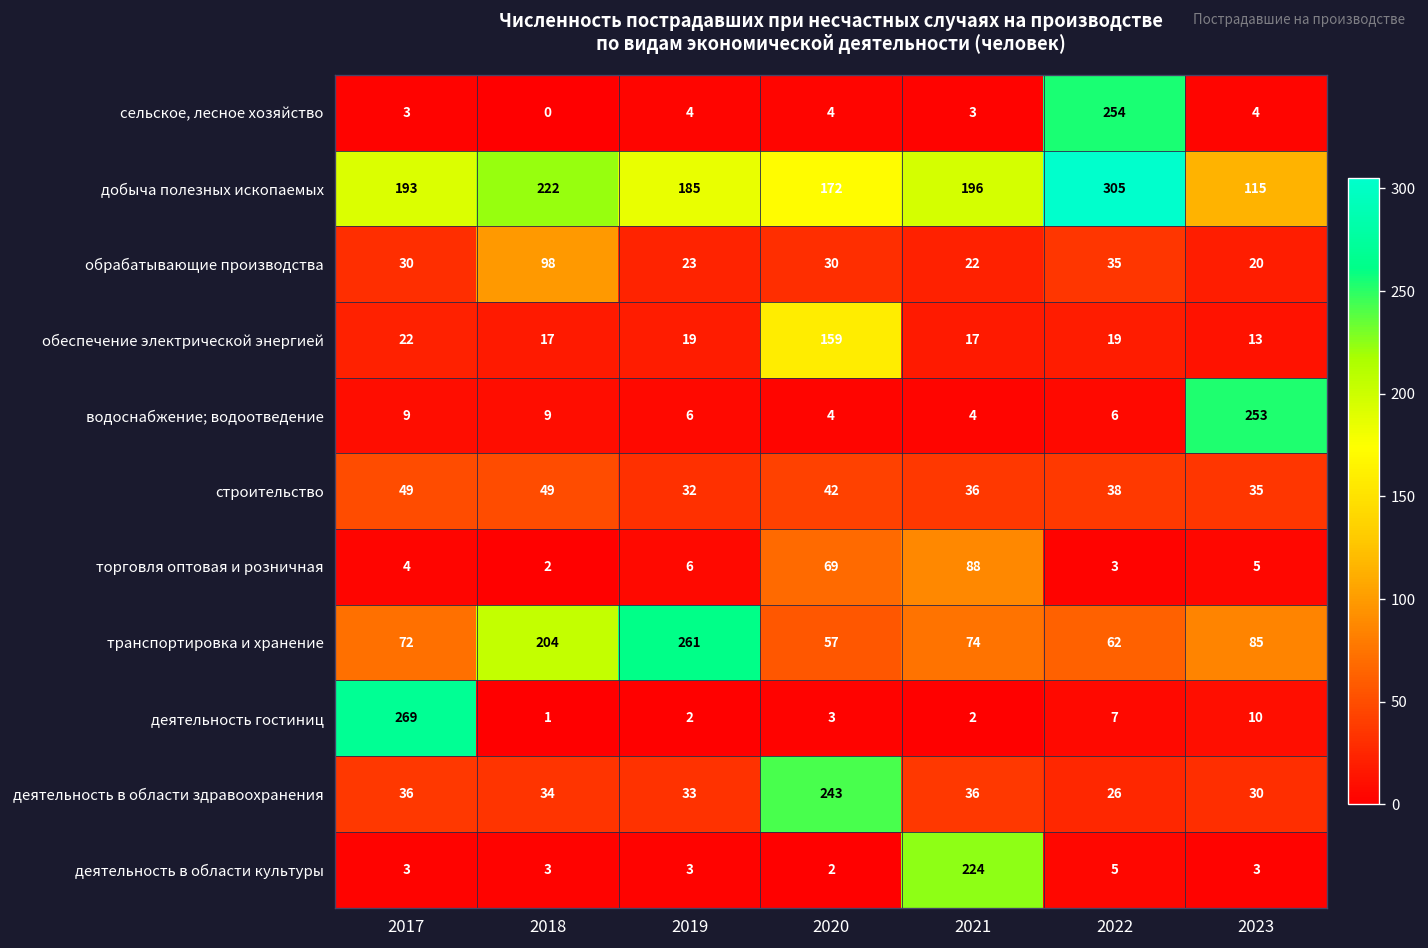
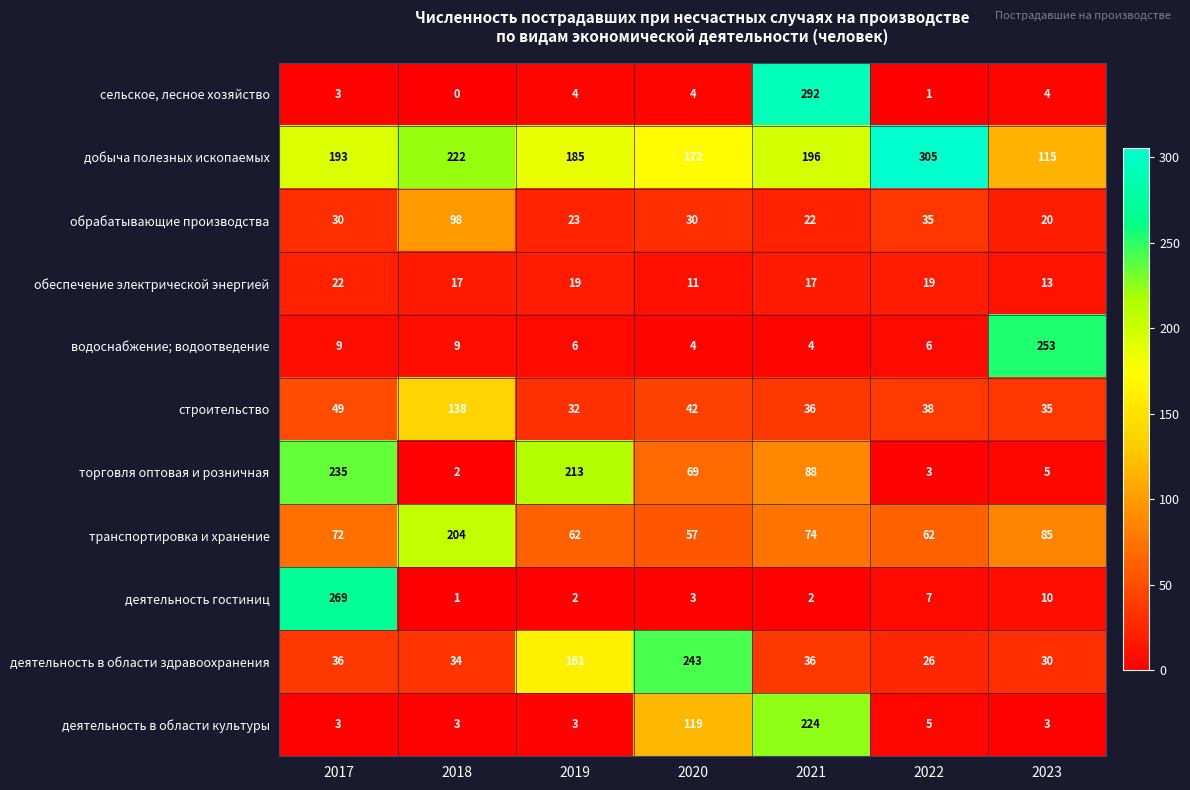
сельское, лесное хозяйство, 2021: 3 -> 292
сельское, лесное хозяйство, 2022: 254 -> 1
обеспечение электрической энергией, 2020: 159 -> 11
строительство, 2018: 49 -> 138
торговля оптовая и розничная, 2017: 4 -> 235
торговля оптовая и розничная, 2019: 6 -> 213
транспортировка и хранение, 2019: 261 -> 62
деятельность в области здравоохранения, 2019: 33 -> 161
деятельность в области культуры, 2020: 2 -> 119
